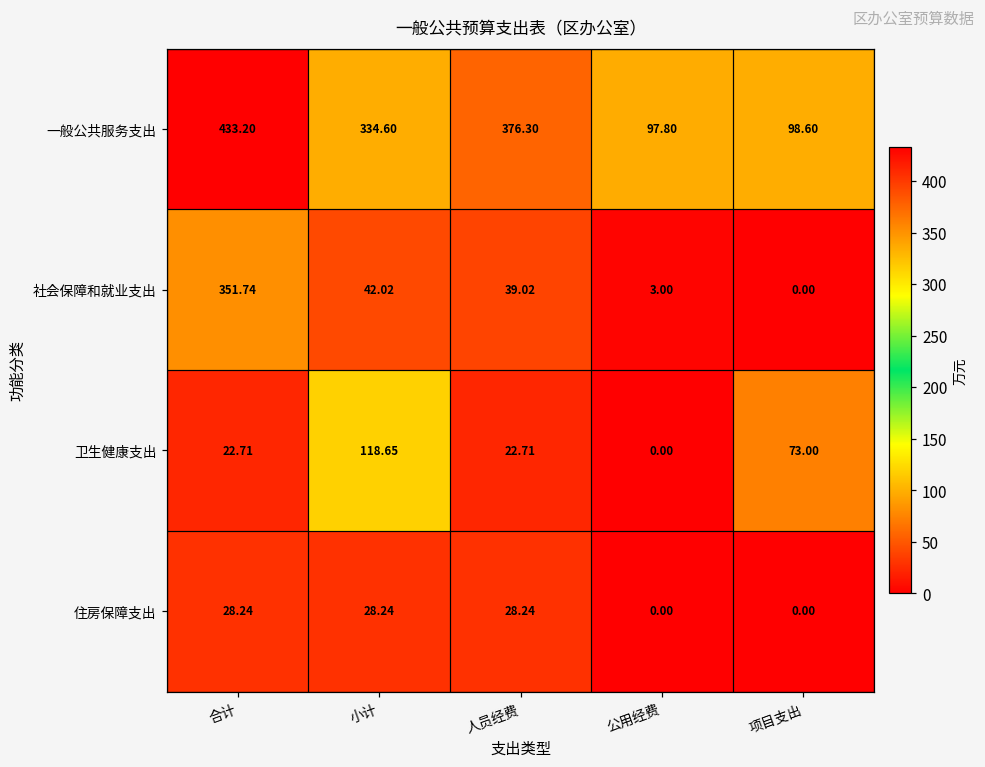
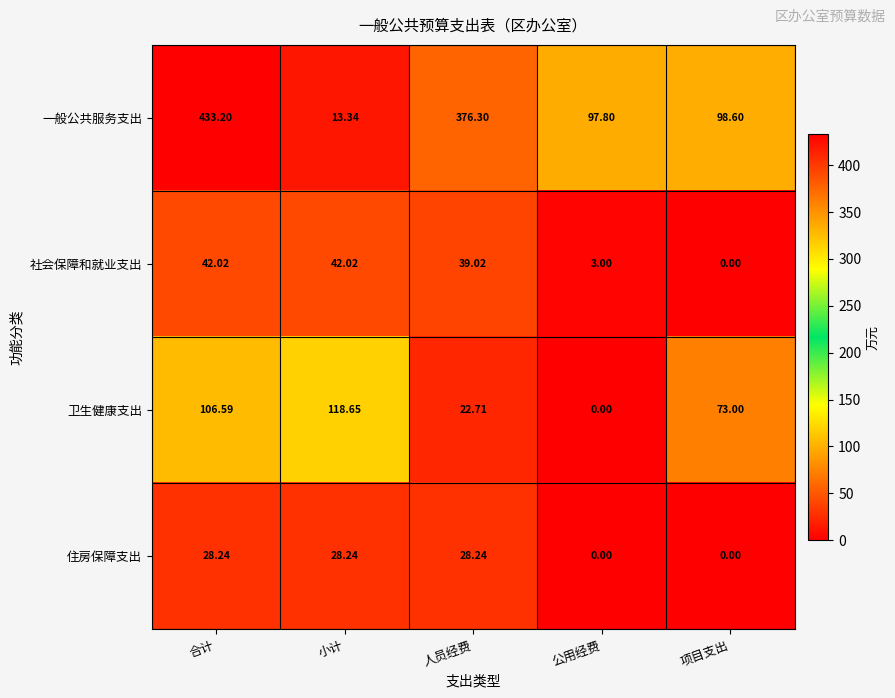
一般公共服务支出, 小计: 334.60 -> 13.34
社会保障和就业支出, 合计: 351.74 -> 42.02
卫生健康支出, 合计: 22.71 -> 106.59
